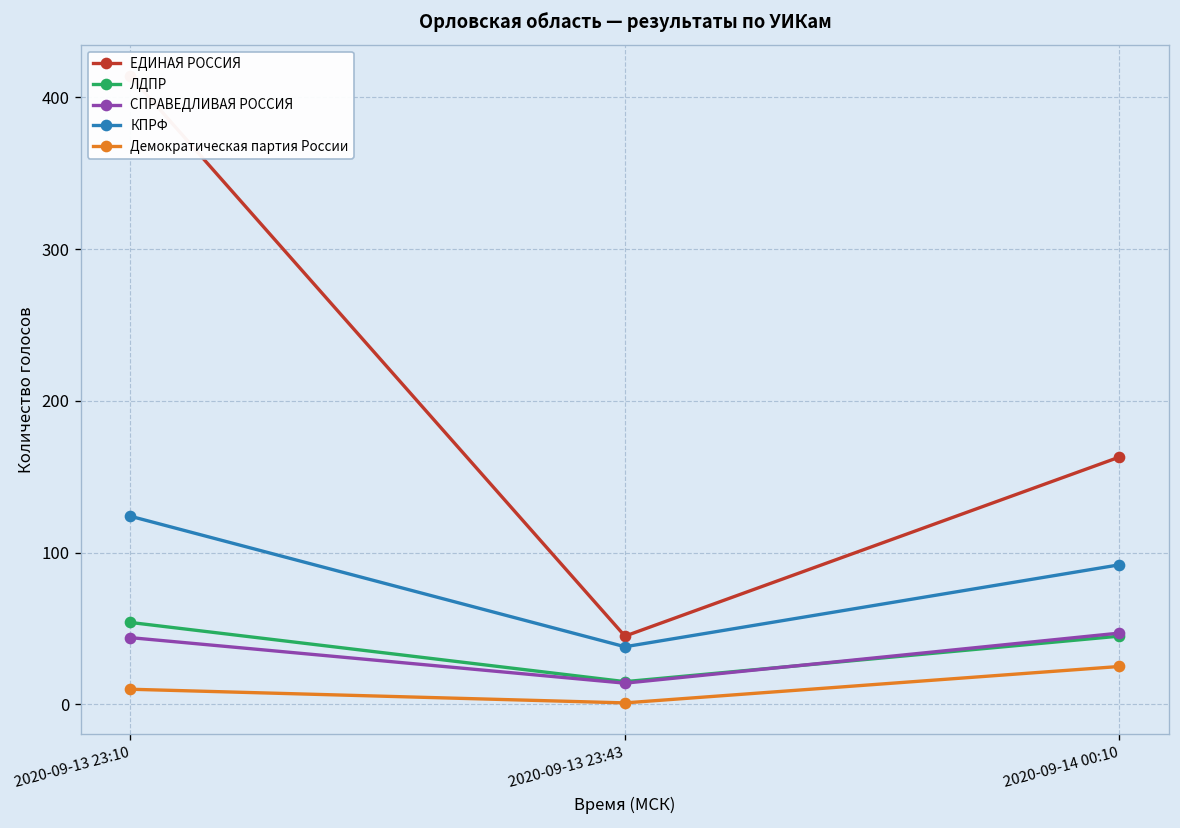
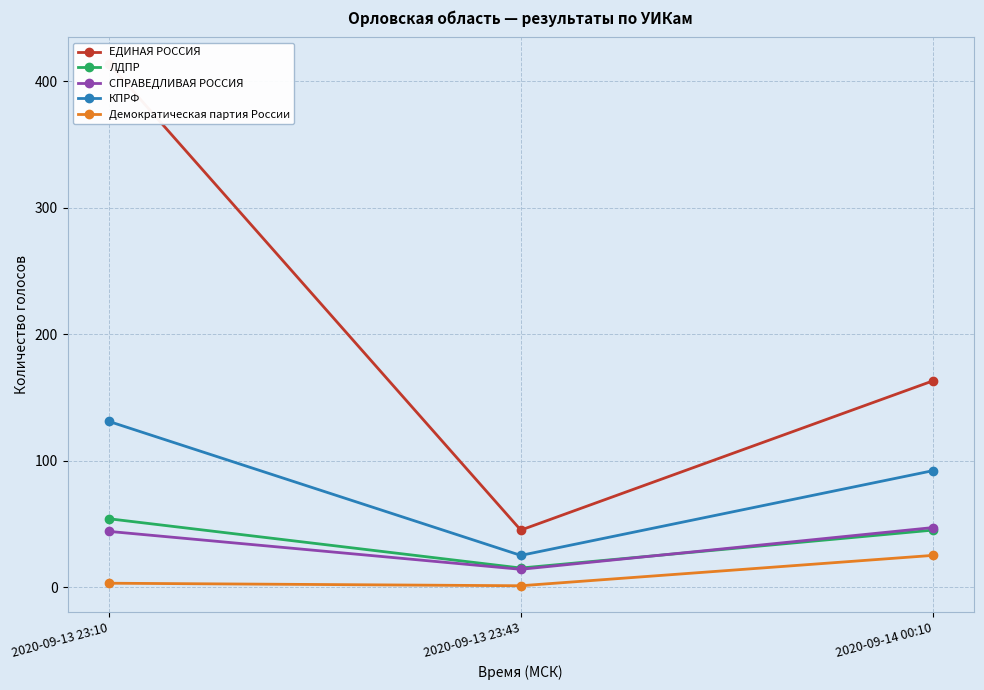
КПРФ, 2020-09-13 23:10: 124 -> 131
Демократическая партия России, 2020-09-13 23:10: 10 -> 3
КПРФ, 2020-09-13 23:43: 38 -> 25
